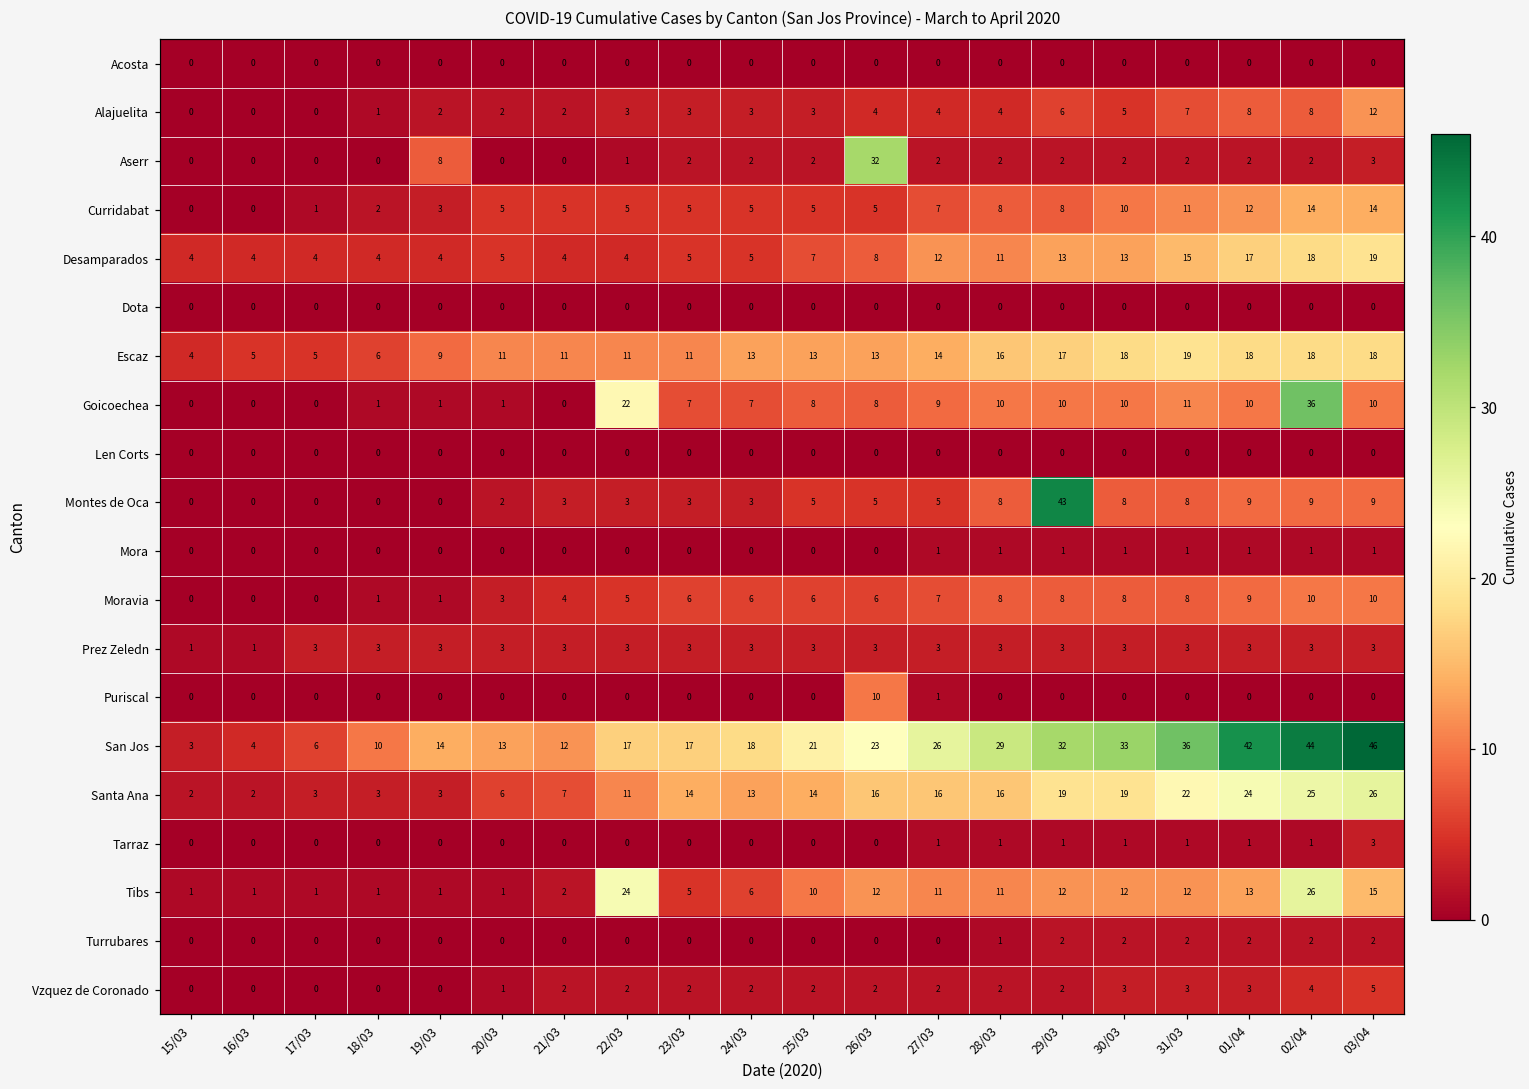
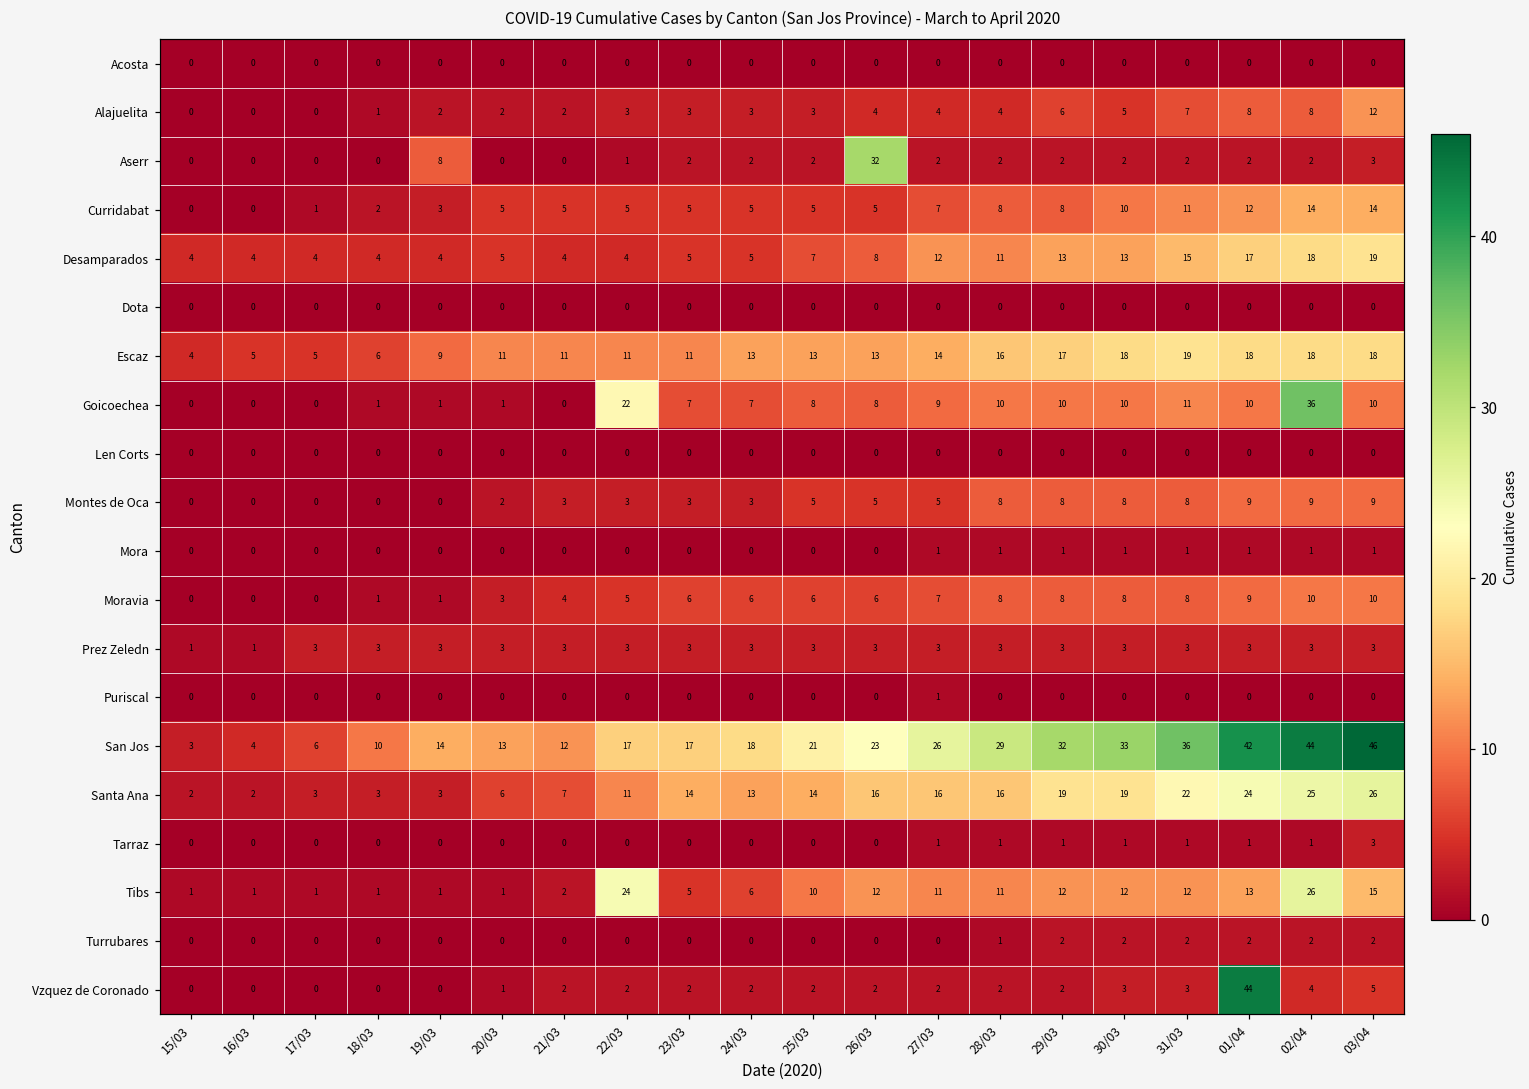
Montes de Oca, 29/03: 43 -> 8
Puriscal, 26/03: 10 -> 0
Vzquez de Coronado, 01/04: 3 -> 44
